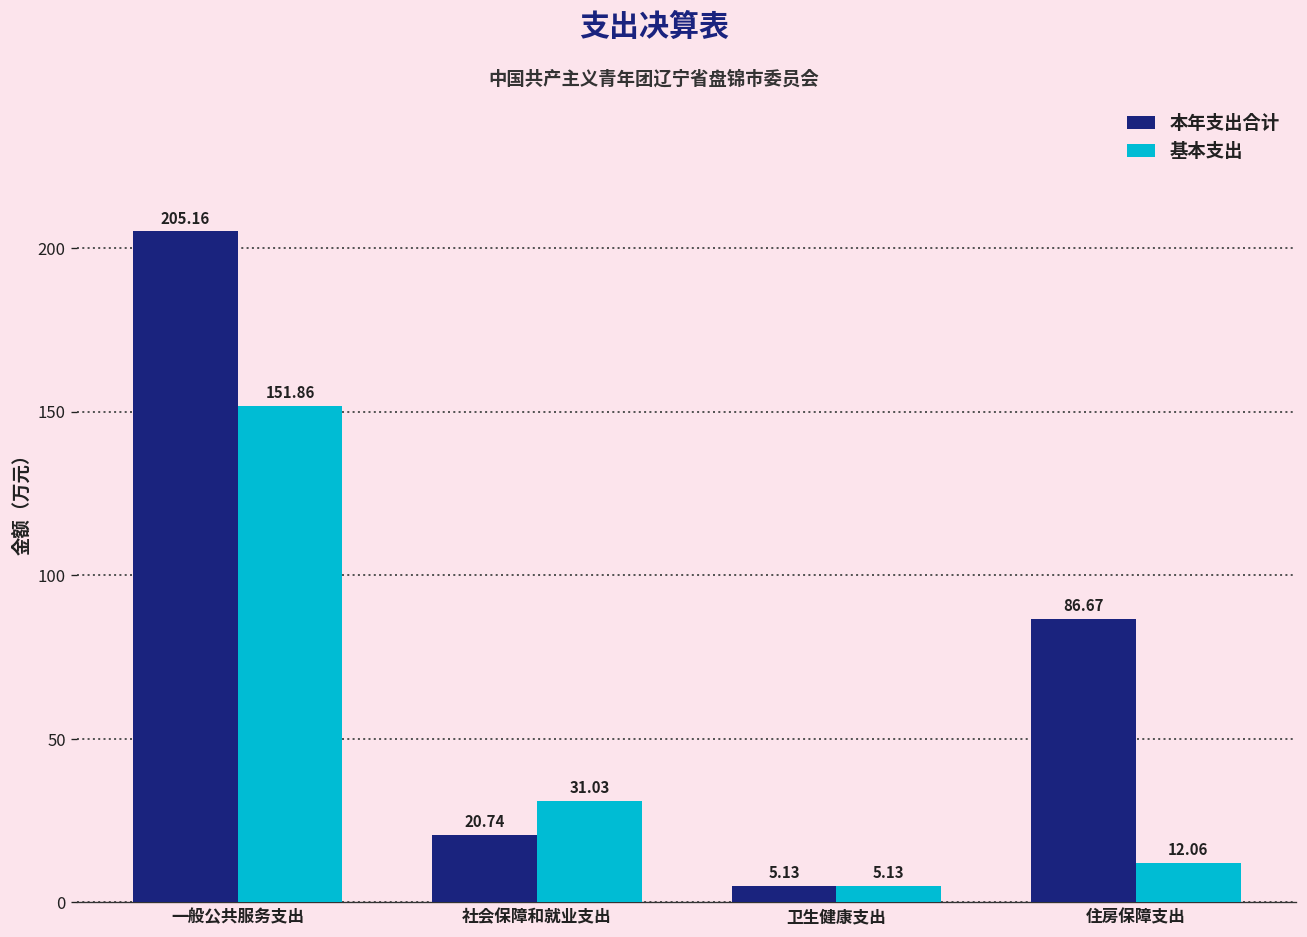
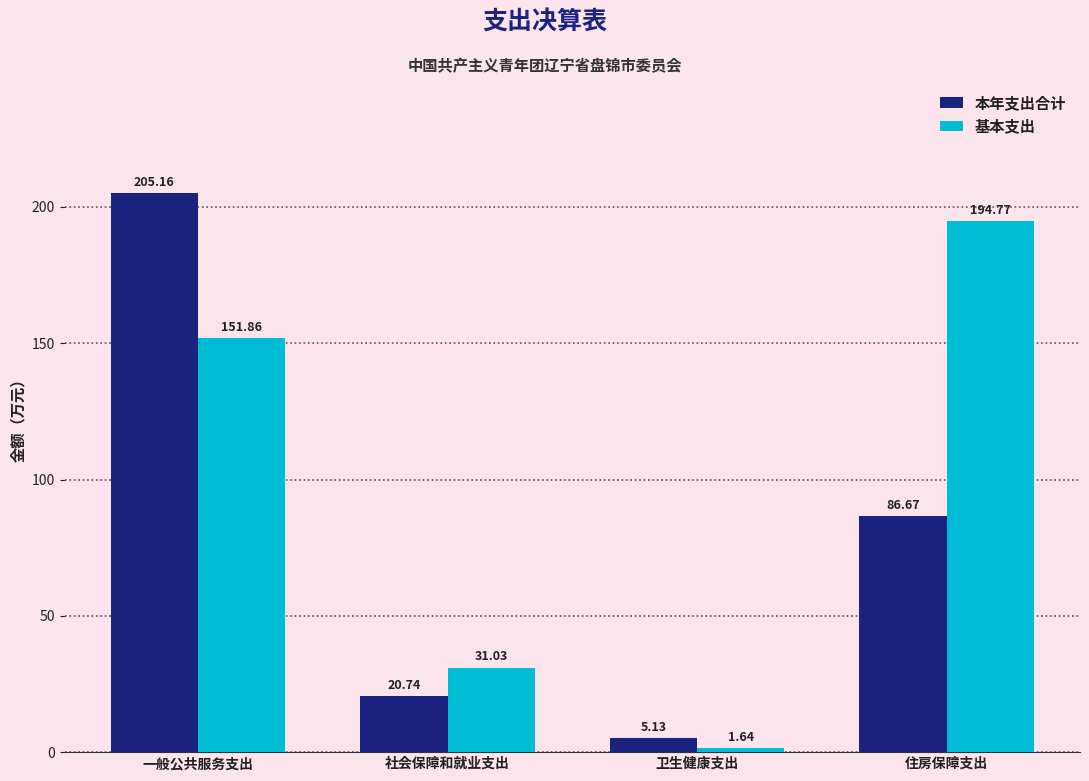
基本支出, 卫生健康支出: 5.13 -> 1.64
基本支出, 住房保障支出: 12.06 -> 194.77
